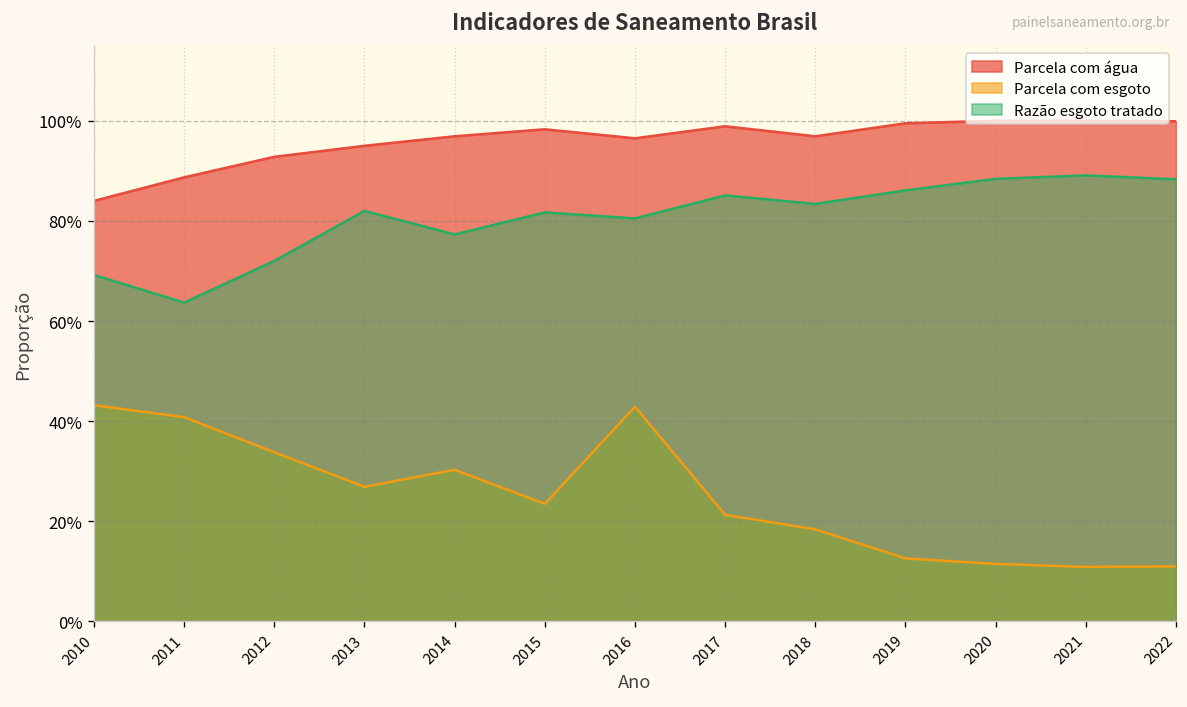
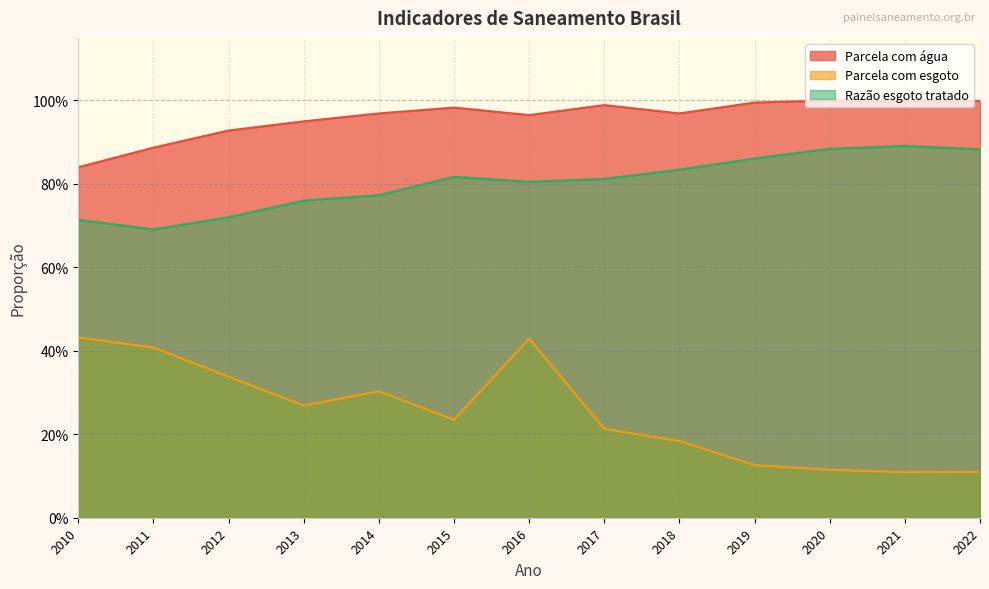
Razão esgoto tratado, 2010: 69% -> 71%
Razão esgoto tratado, 2011: 64% -> 69%
Razão esgoto tratado, 2013: 82% -> 76%
Razão esgoto tratado, 2017: 85% -> 81%
